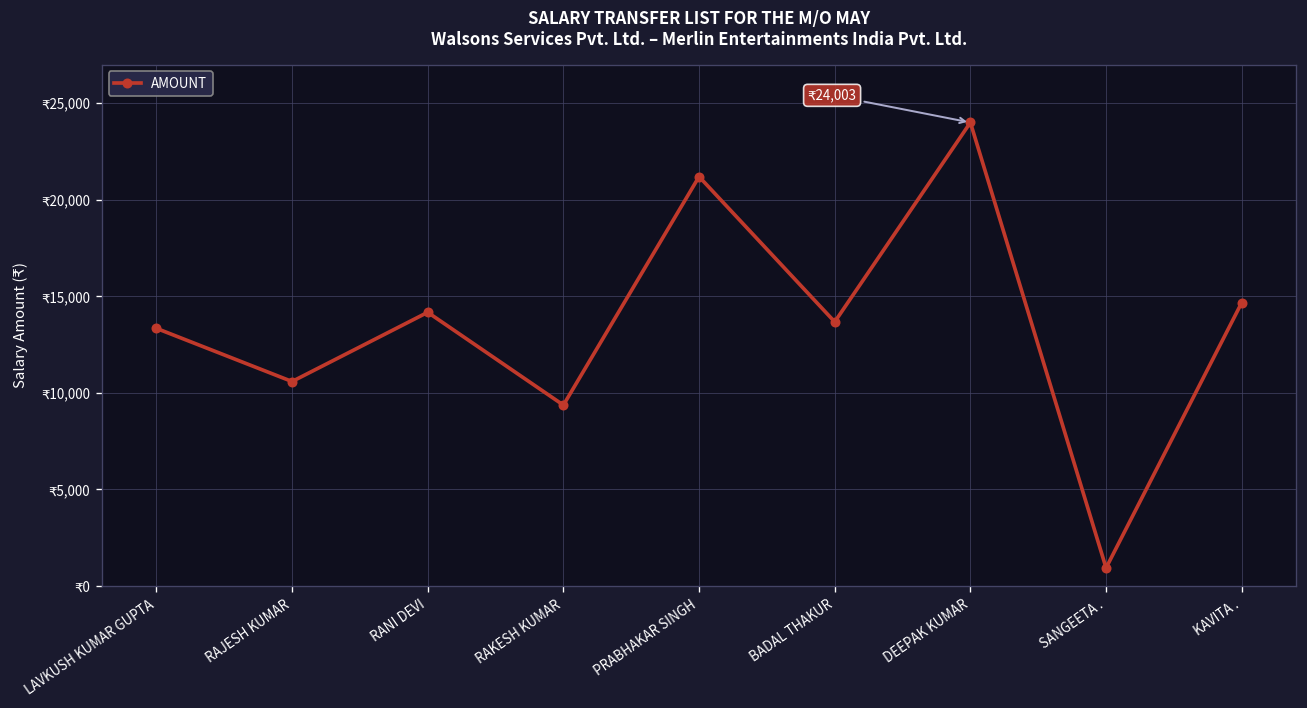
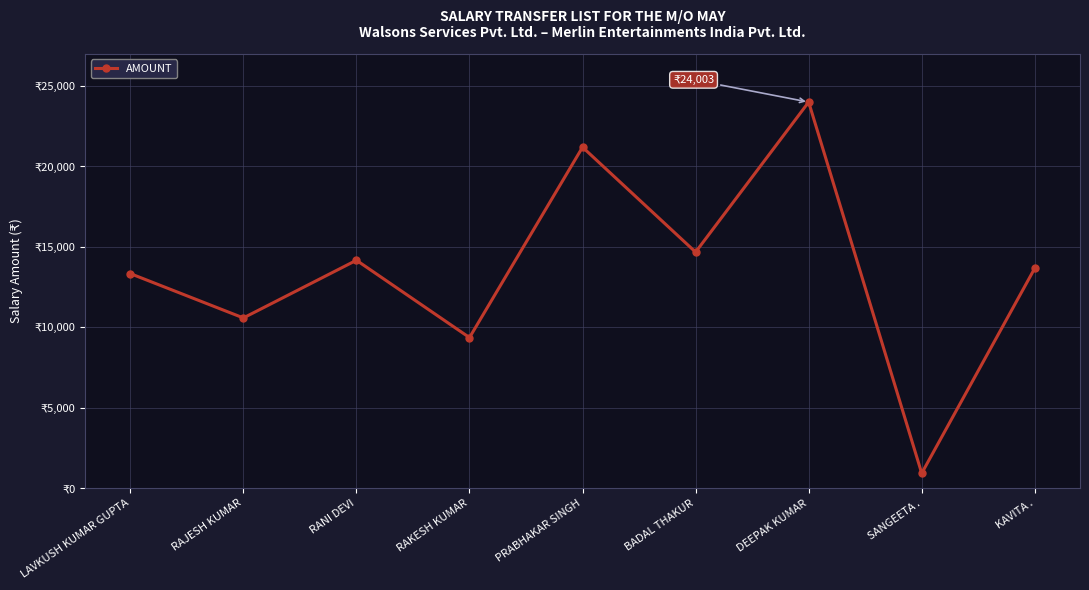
BADAL THAKUR: ₹13,700 -> ₹14,700
KAVITA .: ₹14,700 -> ₹13,700
